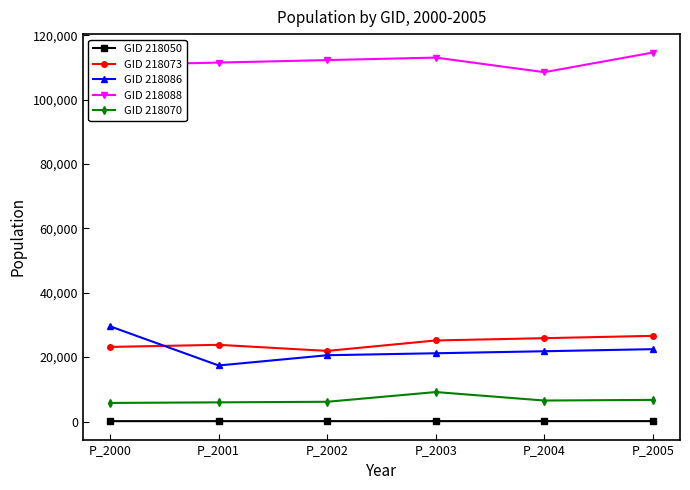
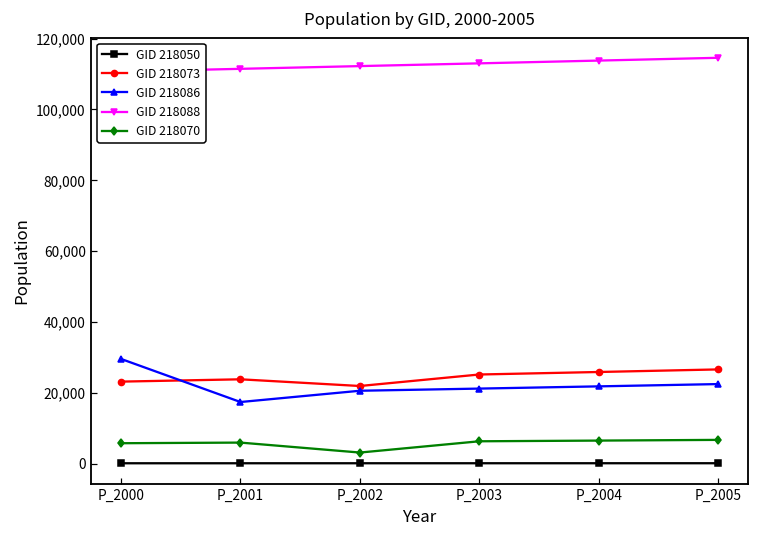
GID 218070, P_2002: 6,000 -> 3,000
GID 218070, P_2003: 9,000 -> 6,000
GID 218088, P_2004: 108,000 -> 114,000
